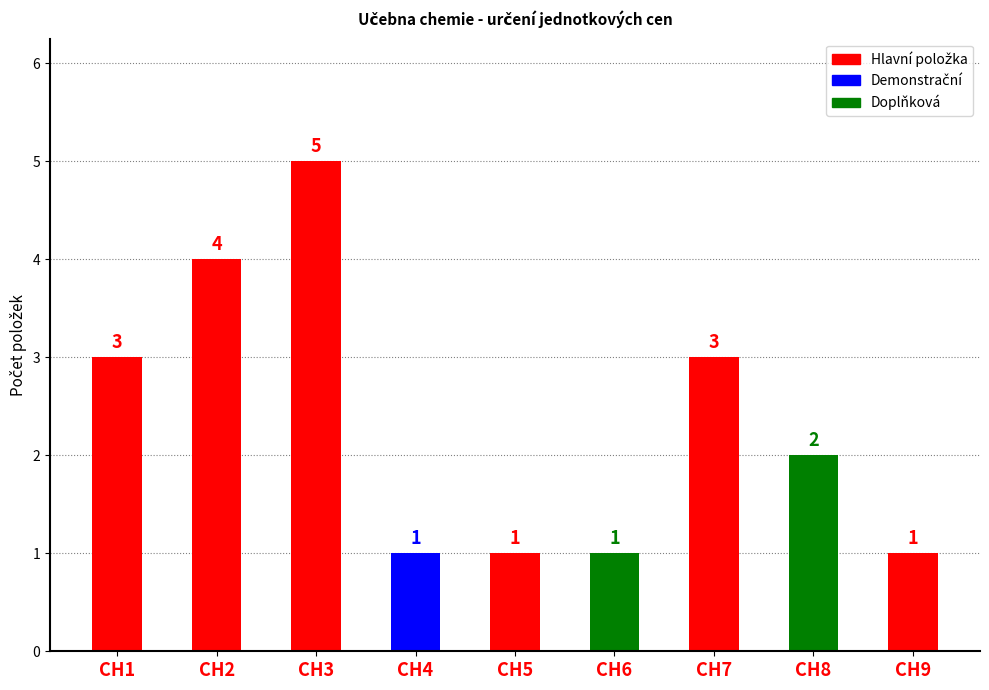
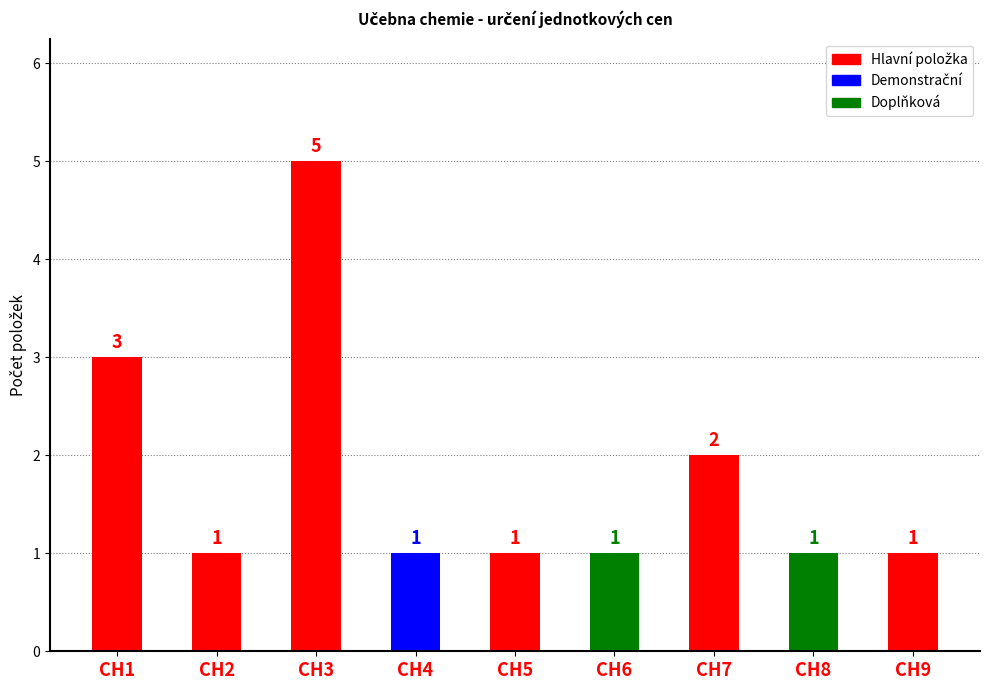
CH2: 4 -> 1
CH7: 3 -> 2
CH8: 2 -> 1
